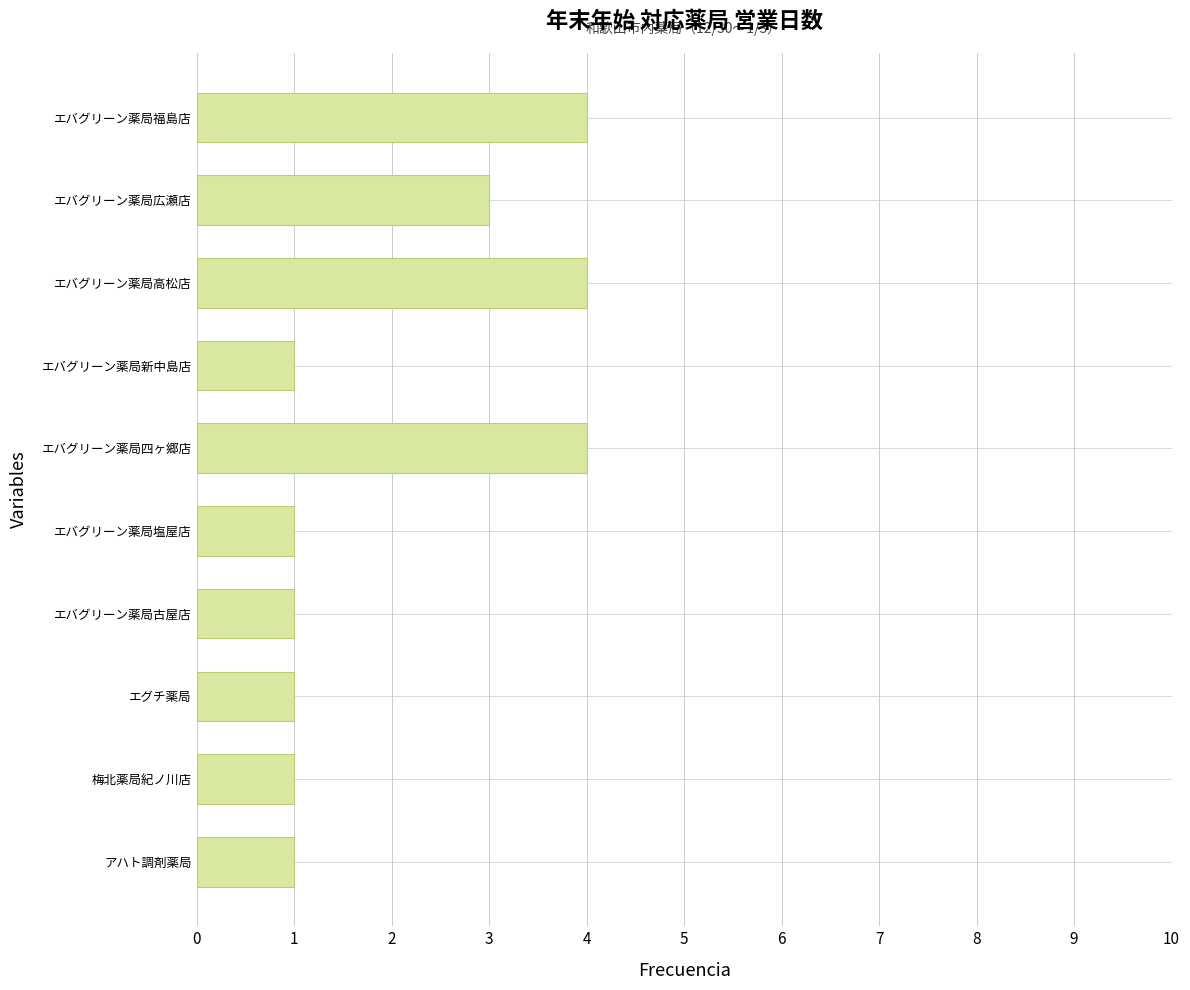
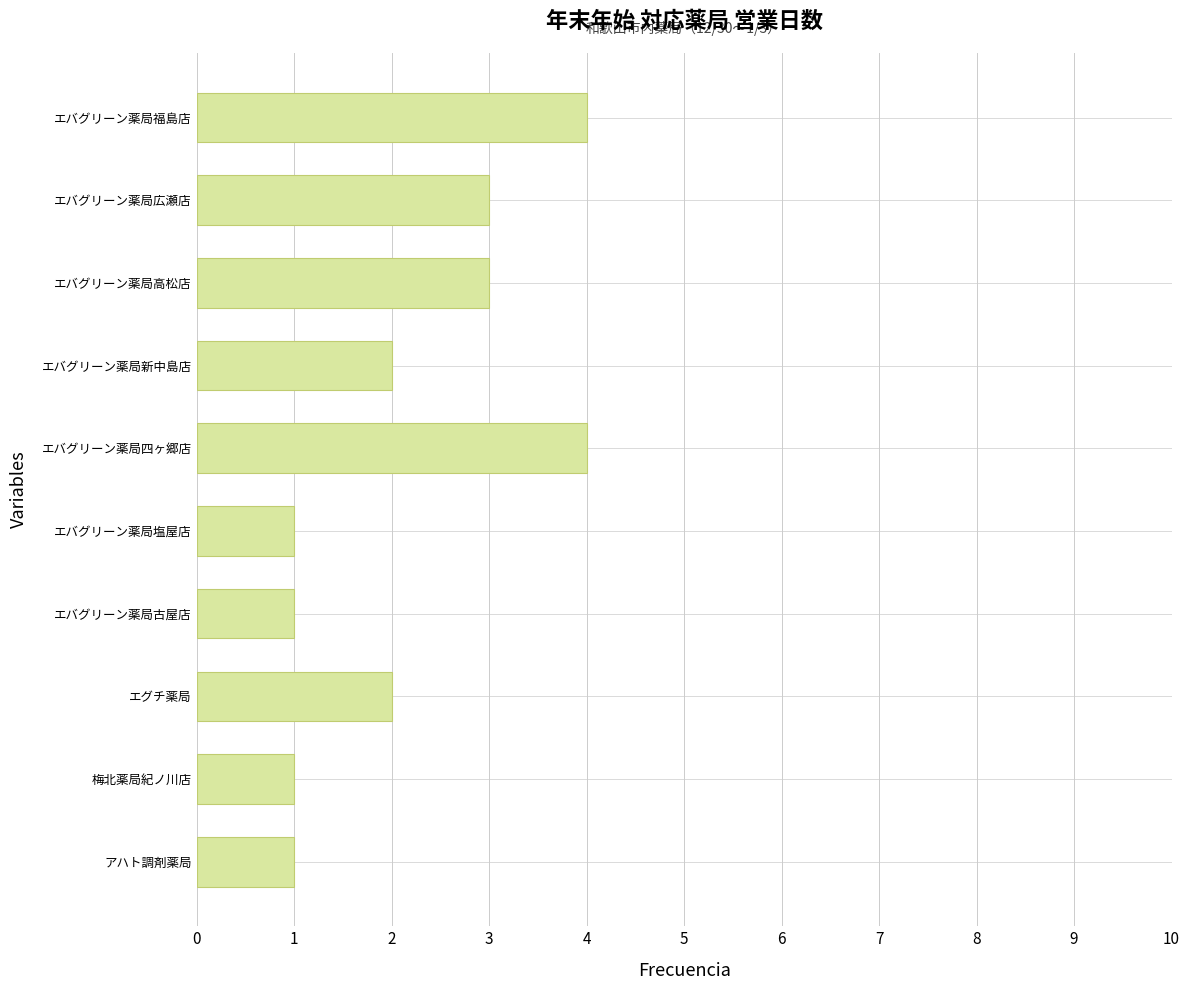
エバグリーン薬局高松店: 4 -> 3
エバグリーン薬局新中島店: 1 -> 2
エグチ薬局: 1 -> 2
